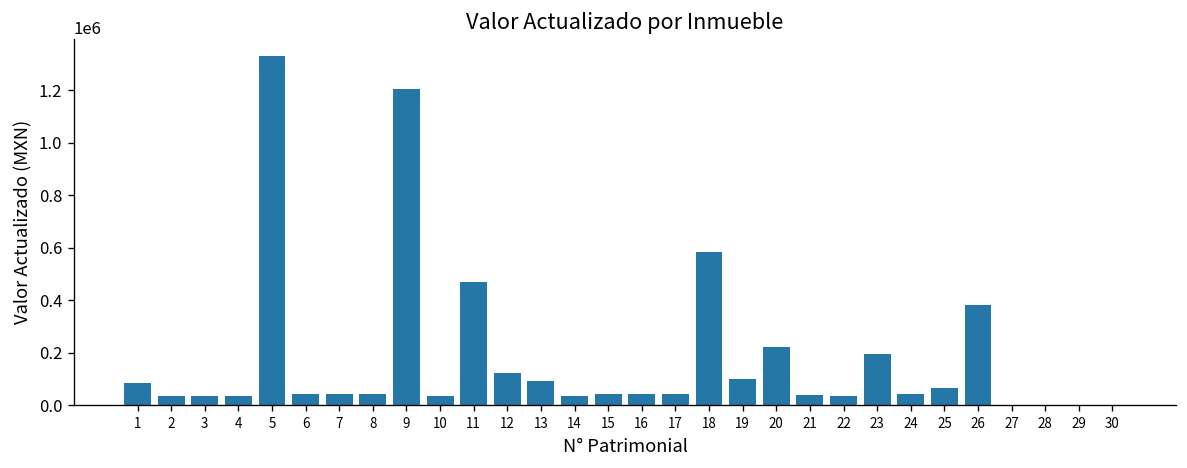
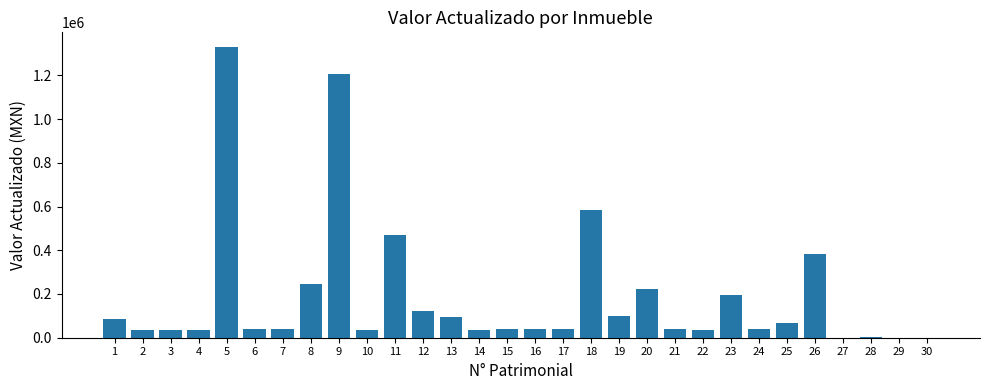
8: 40000 -> 240000
